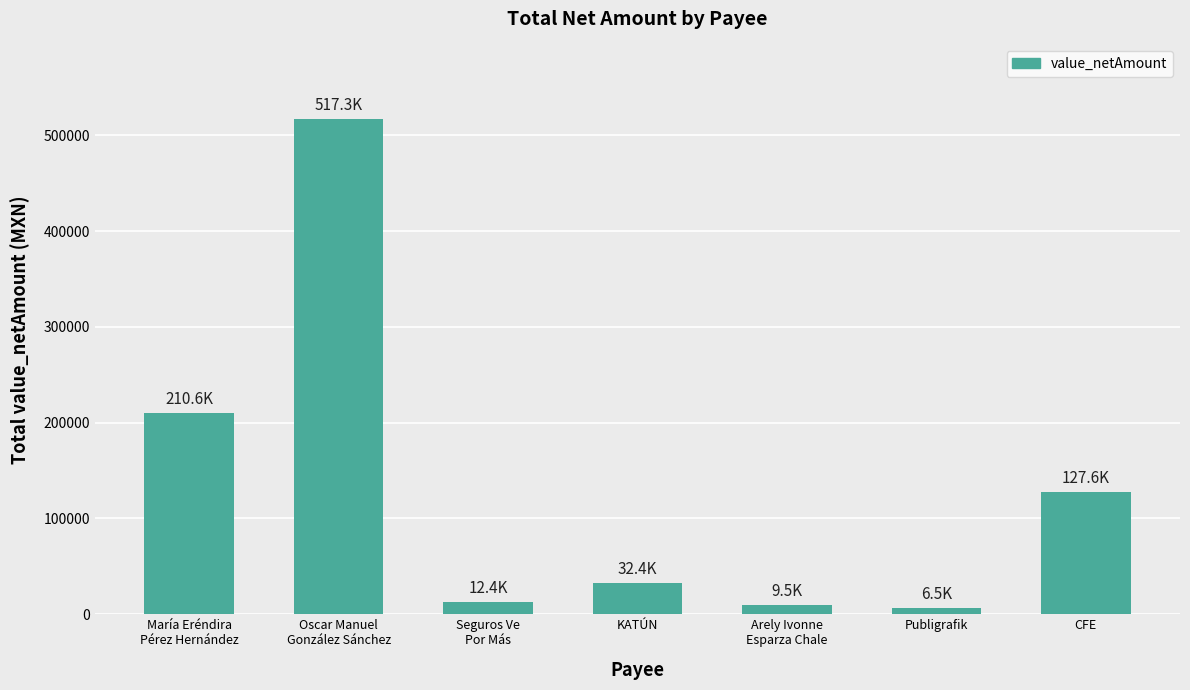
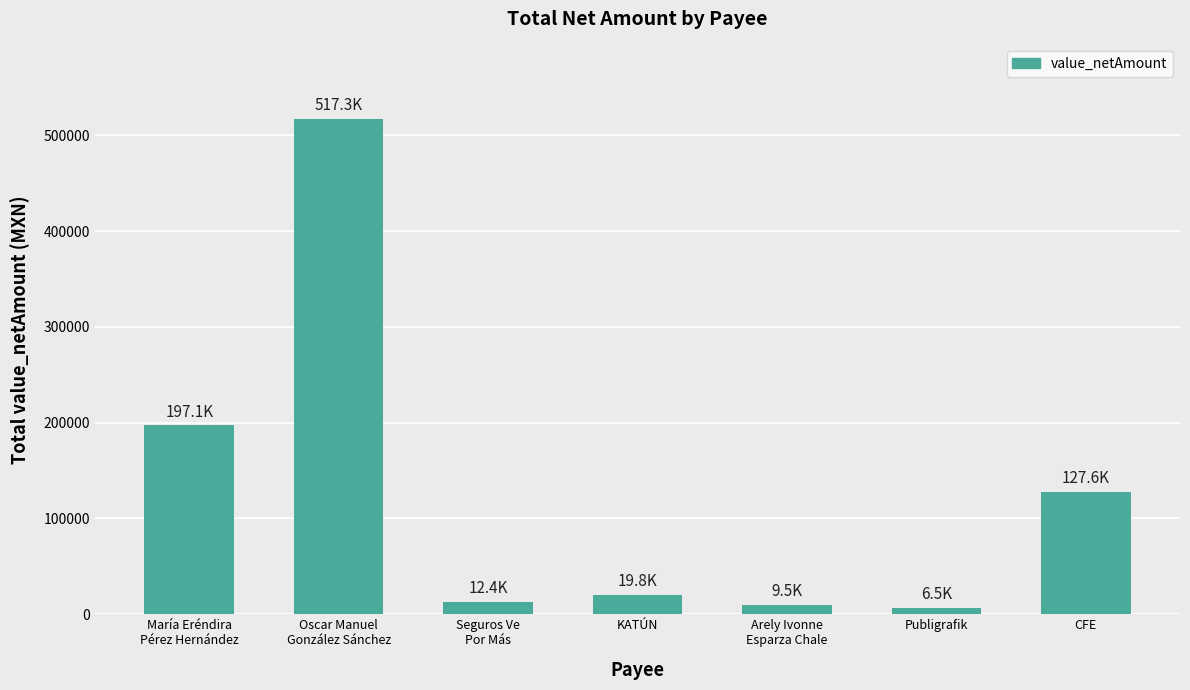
María Eréndira Pérez Hernández: 210.6K -> 197.1K
KATÚN: 32.4K -> 19.8K
